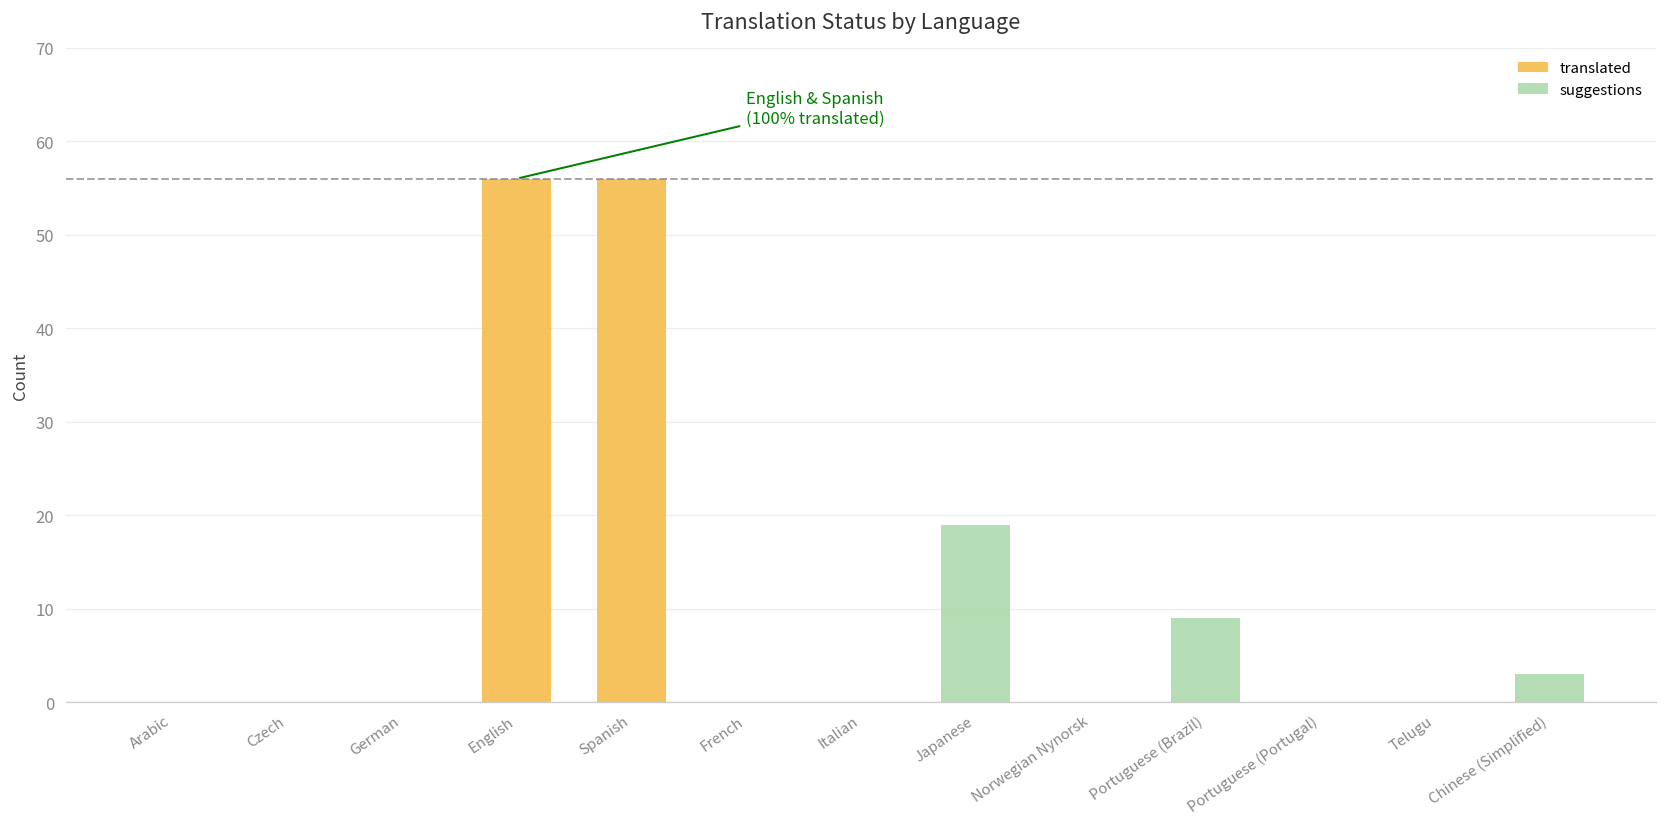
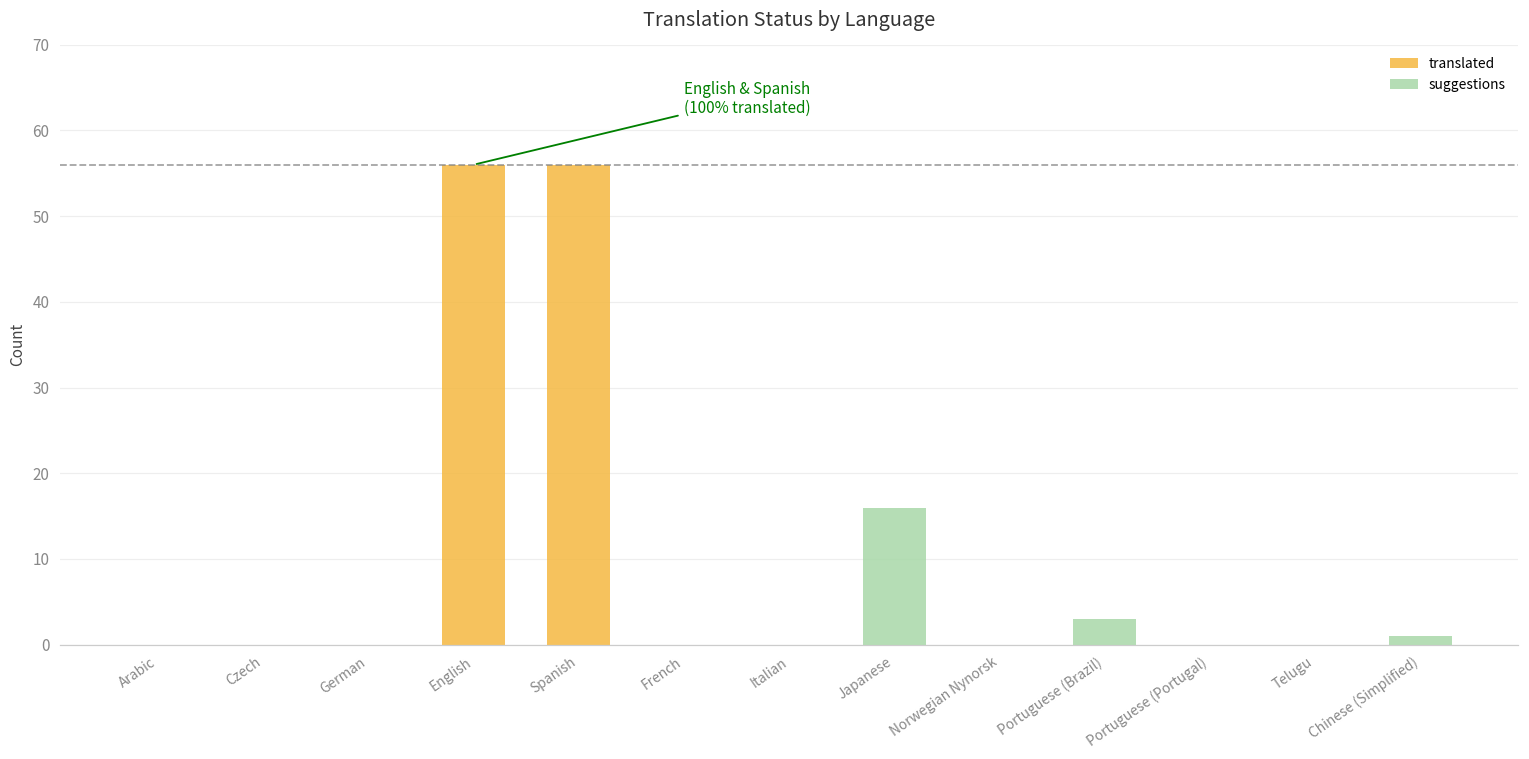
suggestions, Japanese: 19 -> 16
suggestions, Portuguese (Brazil): 9 -> 3
suggestions, Chinese (Simplified): 3 -> 1
